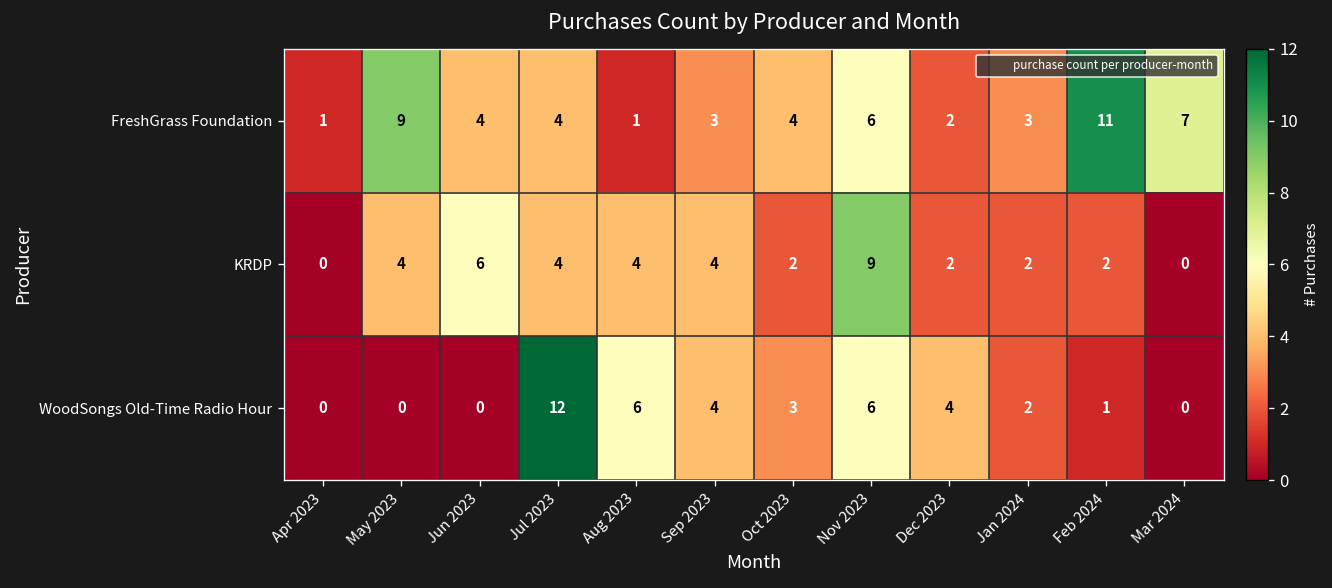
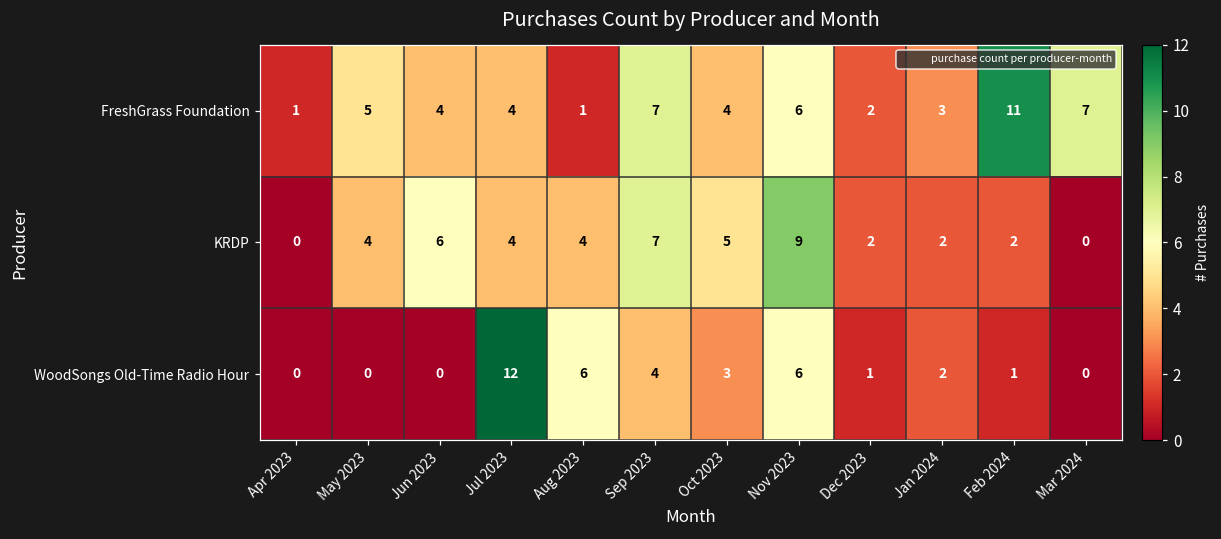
FreshGrass Foundation, May 2023: 9 -> 5
FreshGrass Foundation, Sep 2023: 3 -> 7
KRDP, Sep 2023: 4 -> 7
KRDP, Oct 2023: 2 -> 5
WoodSongs Old-Time Radio Hour, Dec 2023: 4 -> 1
